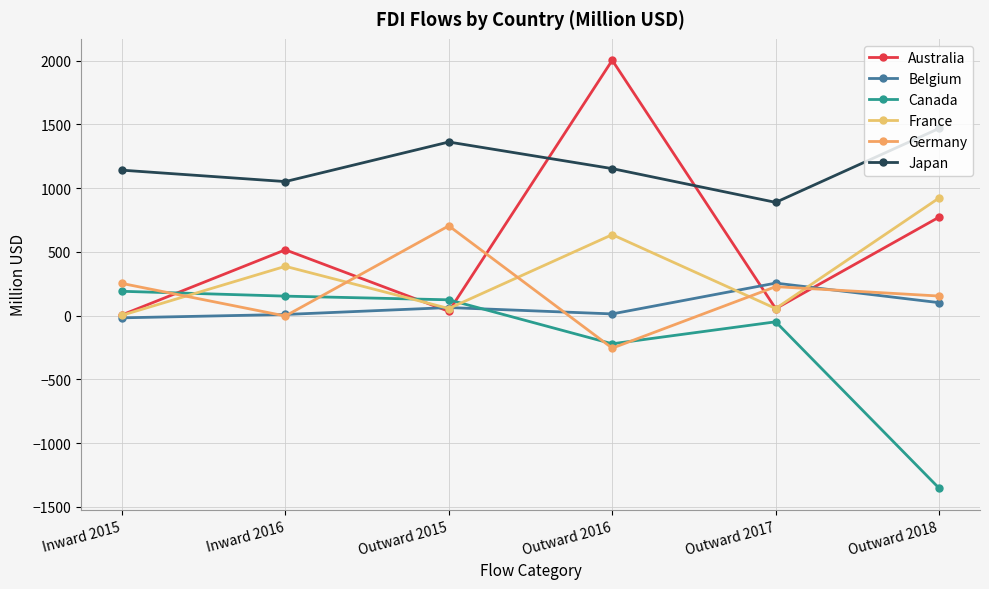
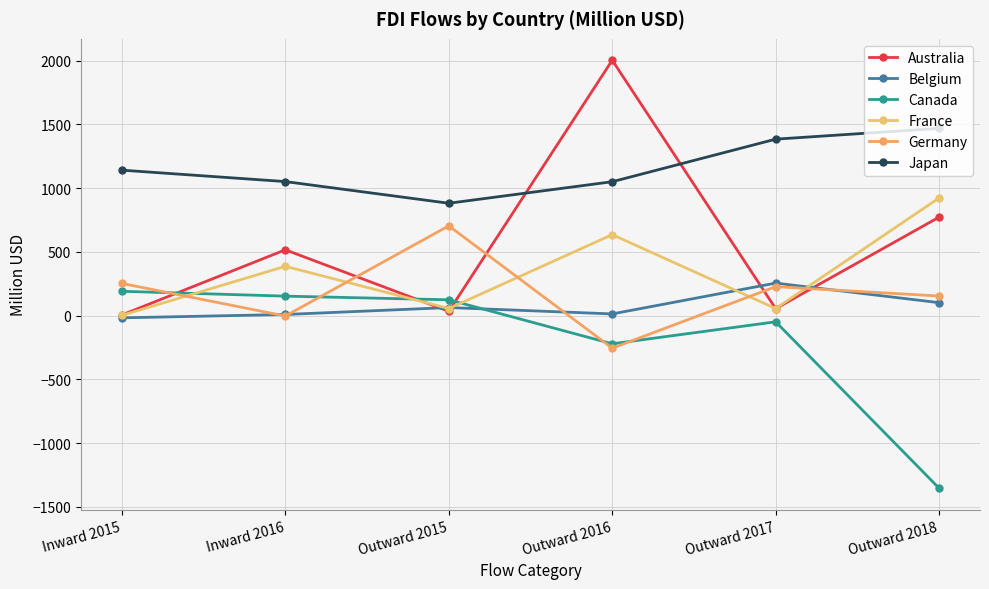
Japan, Outward 2015: 1360 -> 880
Japan, Outward 2016: 1150 -> 1050
Japan, Outward 2017: 890 -> 1380
